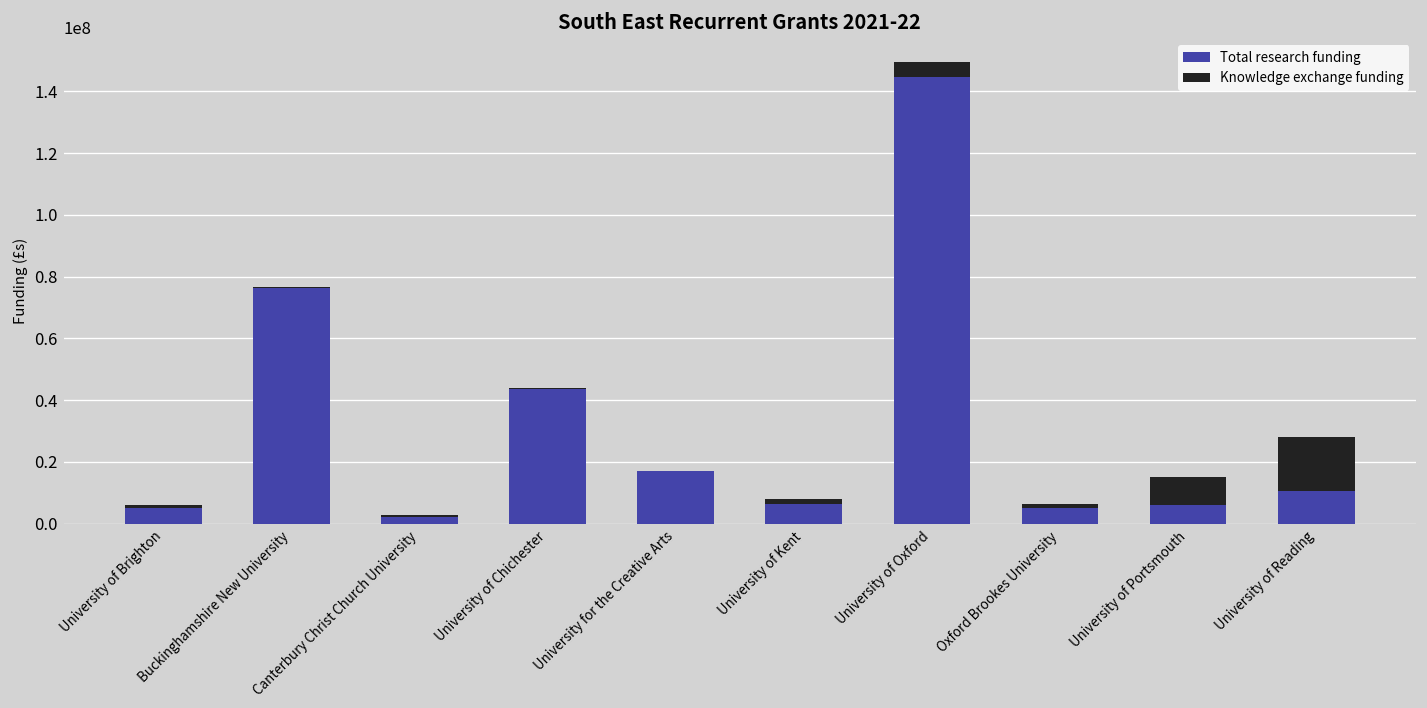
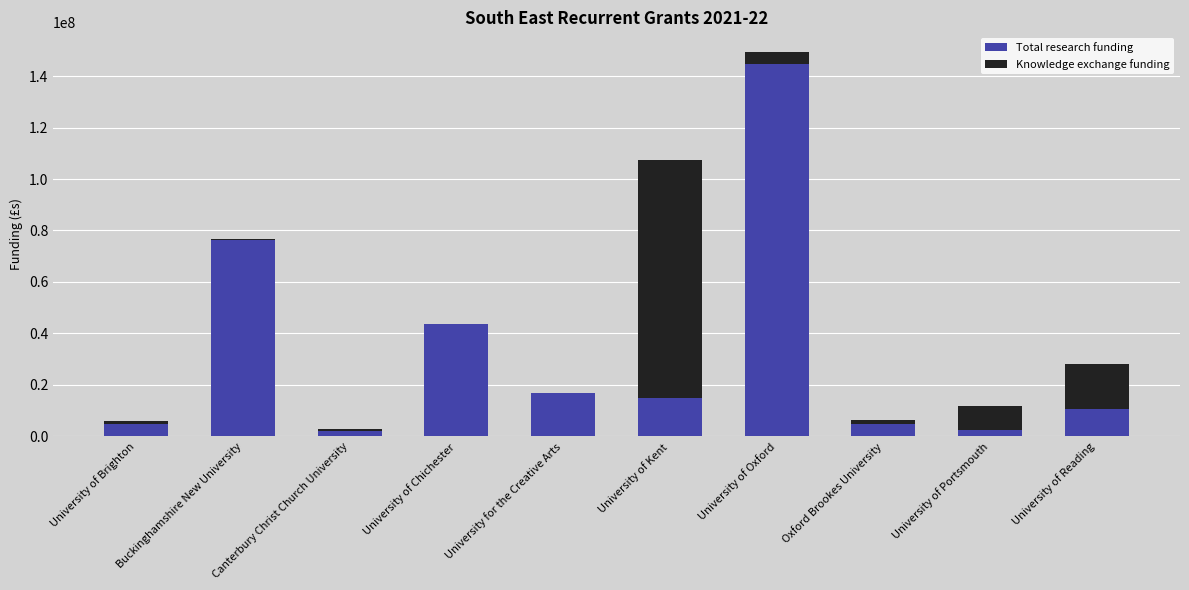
Total research funding, University of Kent: 6000000 -> 15000000
Knowledge exchange funding, University of Kent: 2000000 -> 93000000
Total research funding, University of Portsmouth: 6000000 -> 3000000
